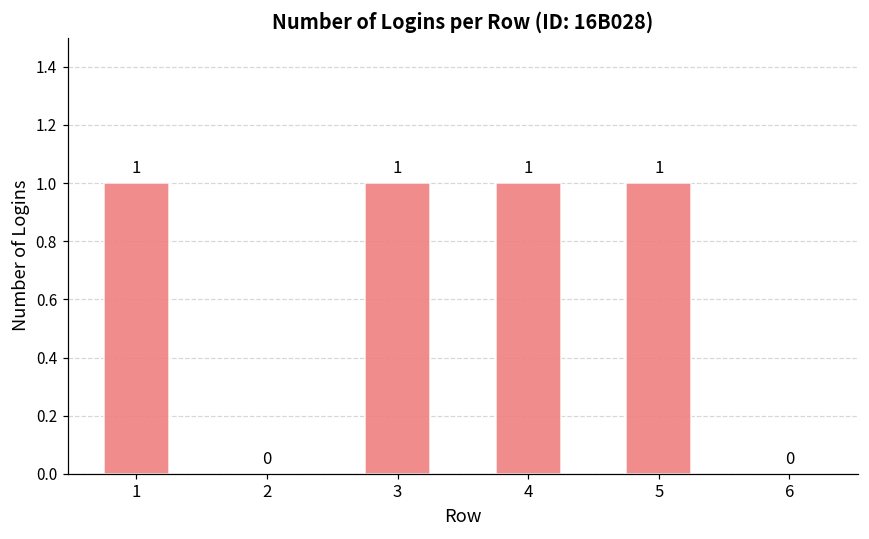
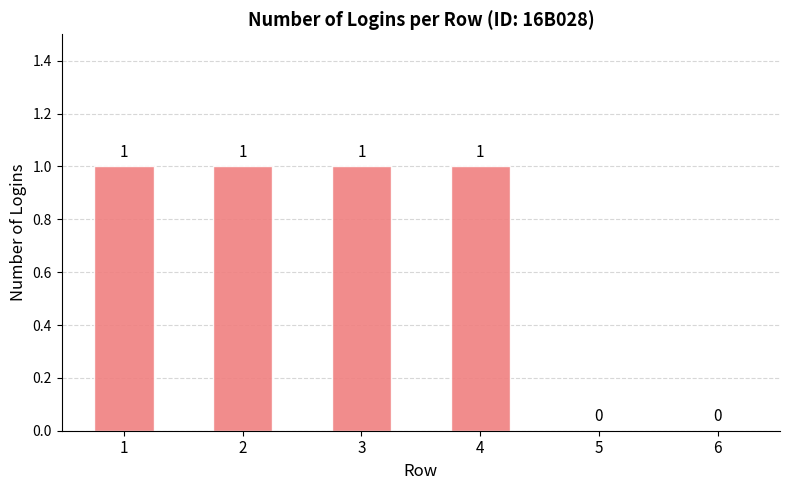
2: 0 -> 1
5: 1 -> 0
